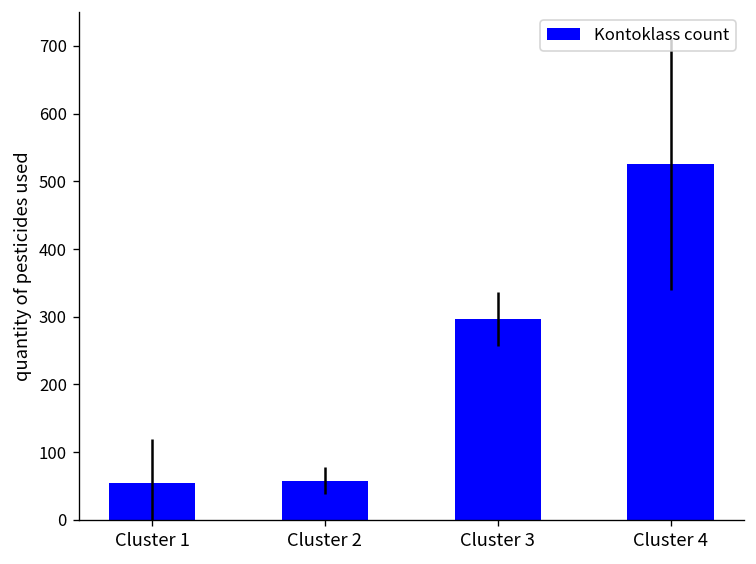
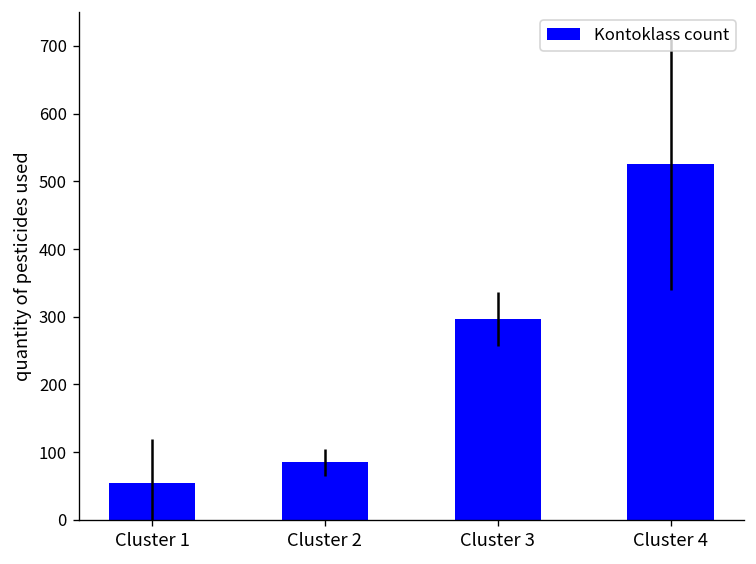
Cluster 2: 60 -> 90
